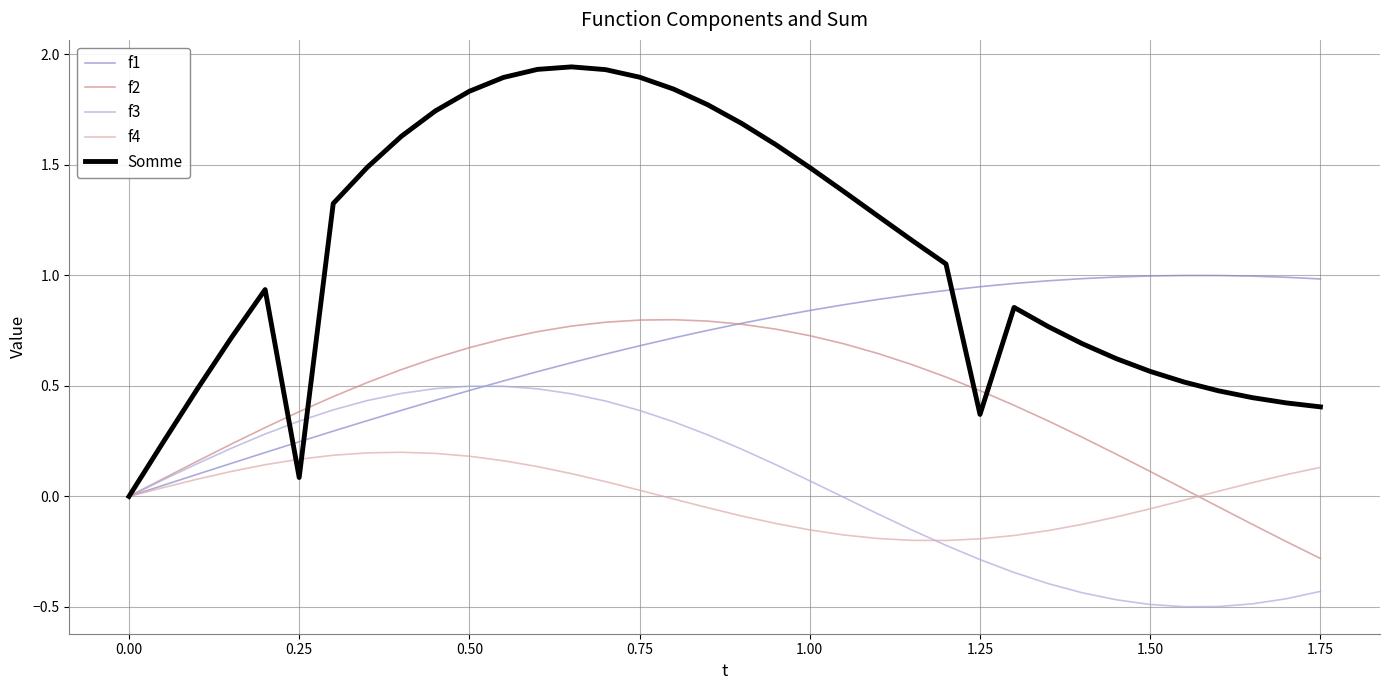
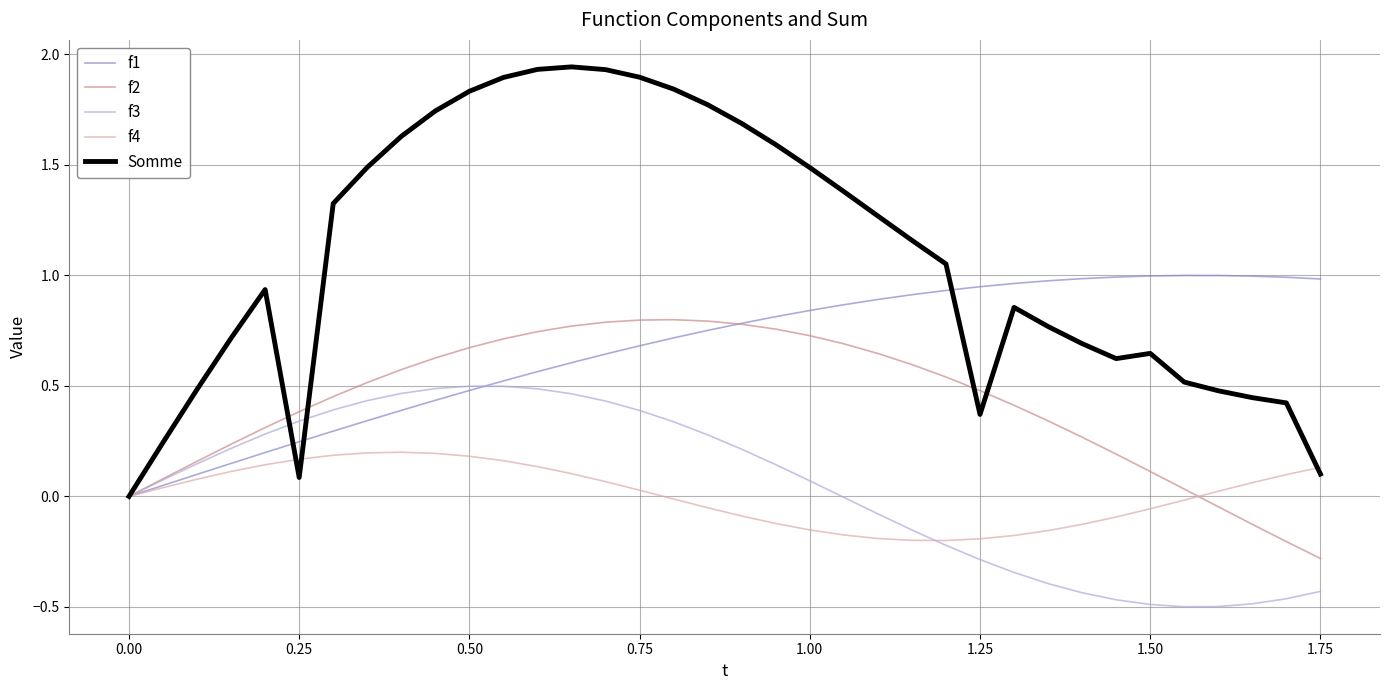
Somme, 1.50: 0.57 -> 0.65
Somme, 1.75: 0.41 -> 0.10
